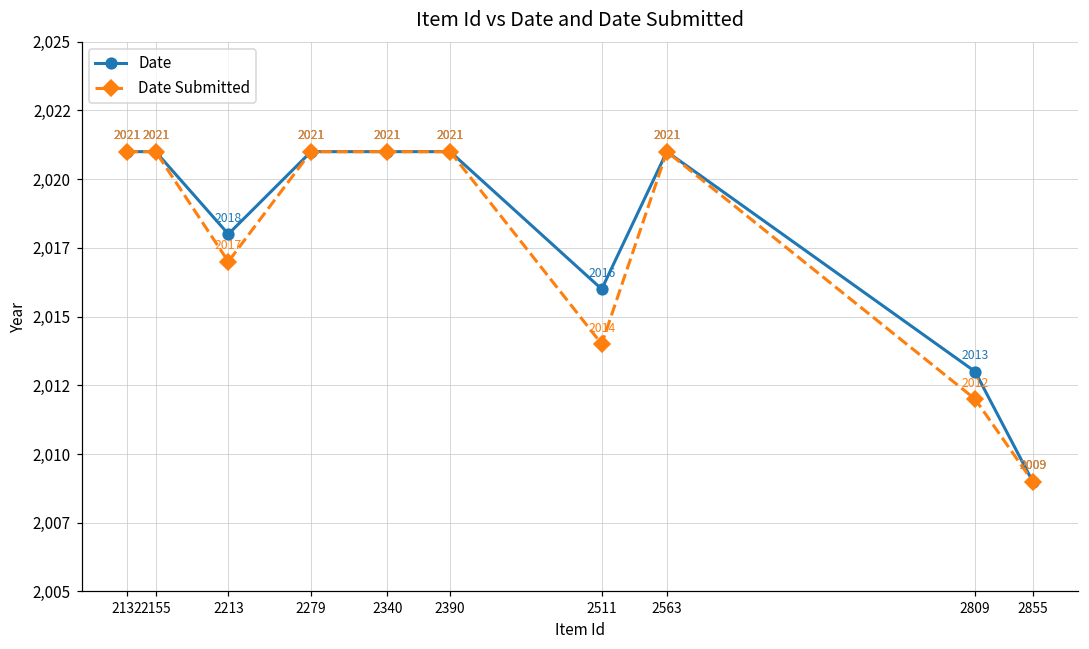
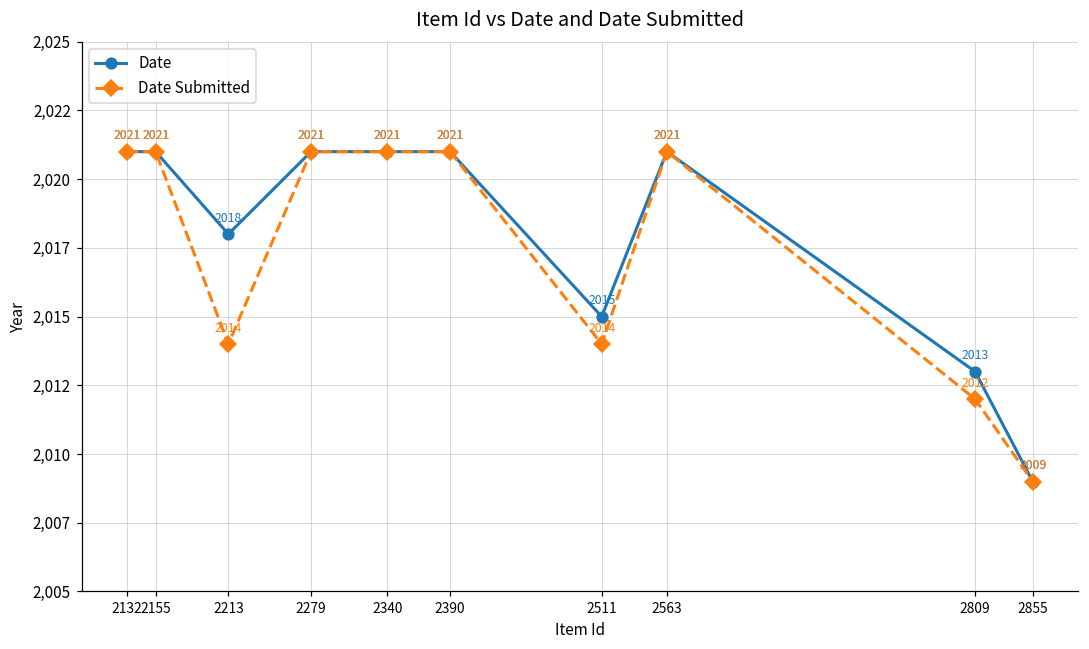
Date Submitted, 2213: 2017 -> 2014
Date, 2511: 2016 -> 2015
